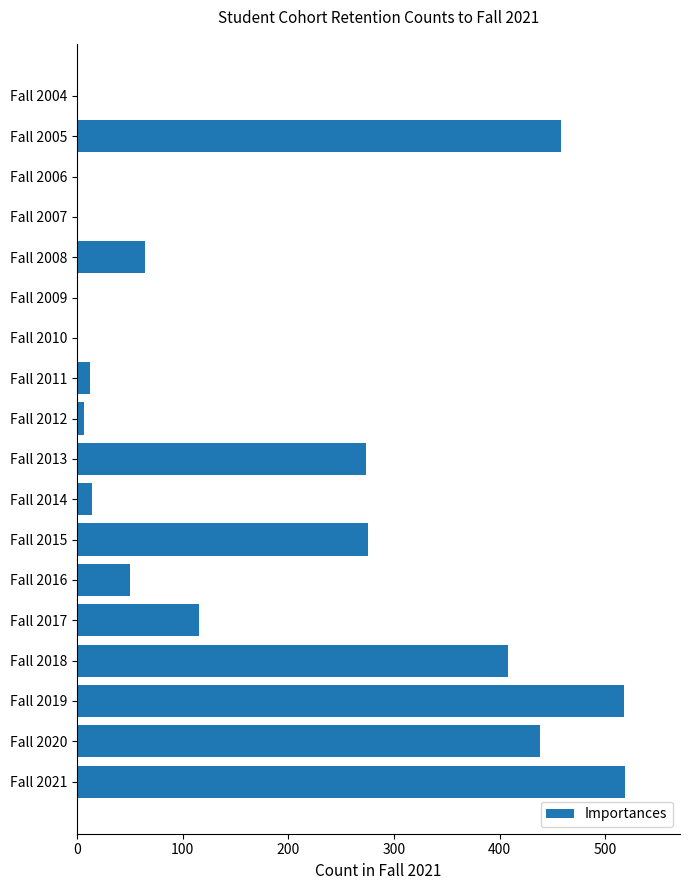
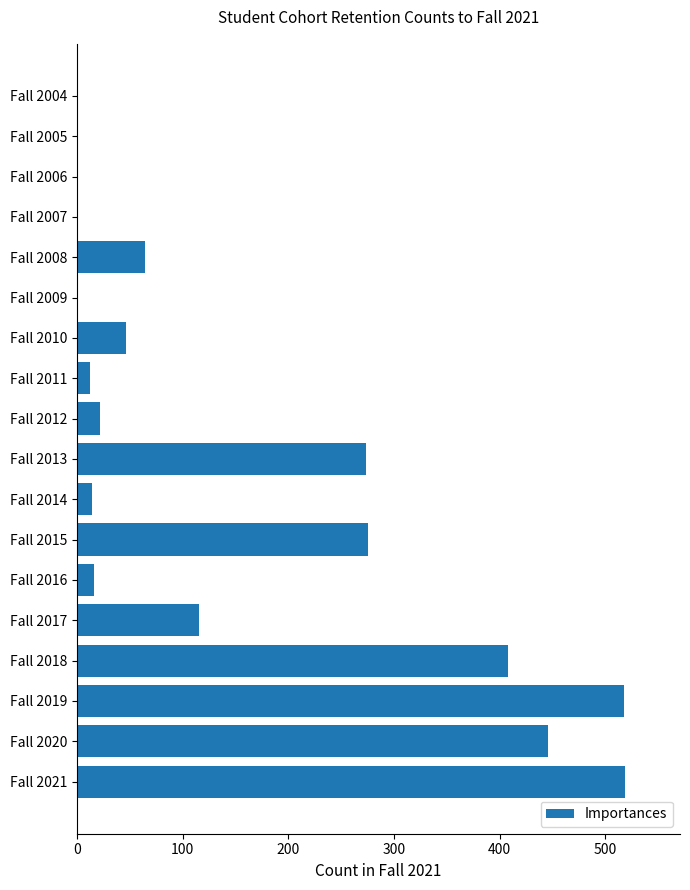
Fall 2005: 458 -> 0
Fall 2010: 1 -> 46
Fall 2012: 7 -> 22
Fall 2016: 50 -> 16
Fall 2020: 438 -> 446
